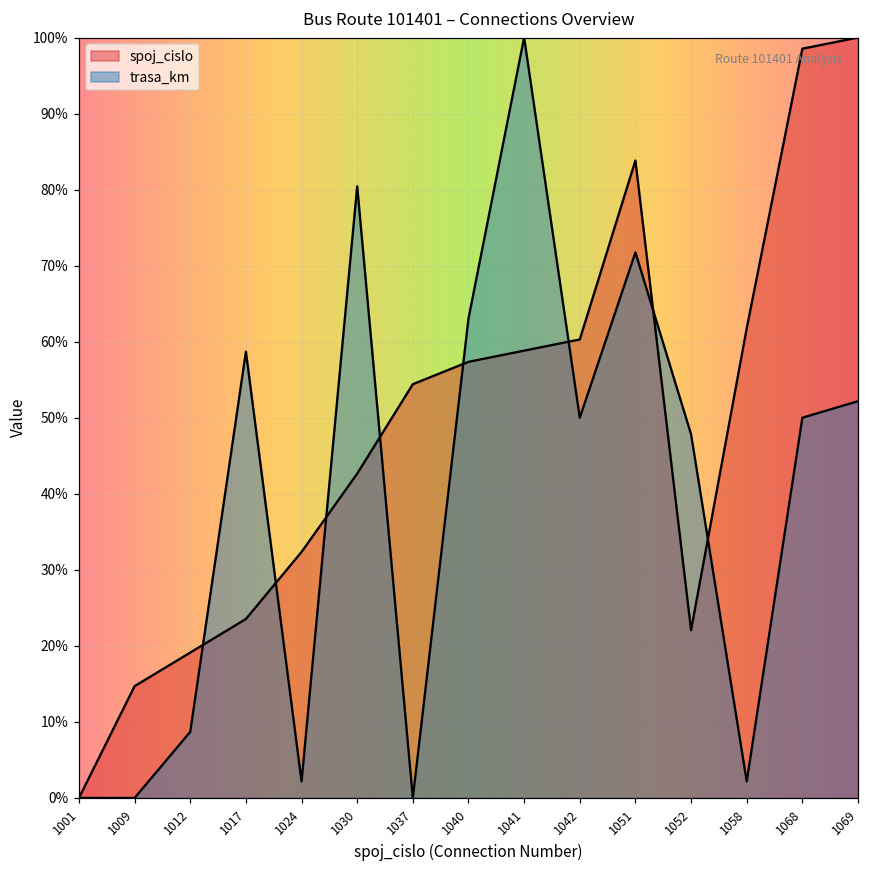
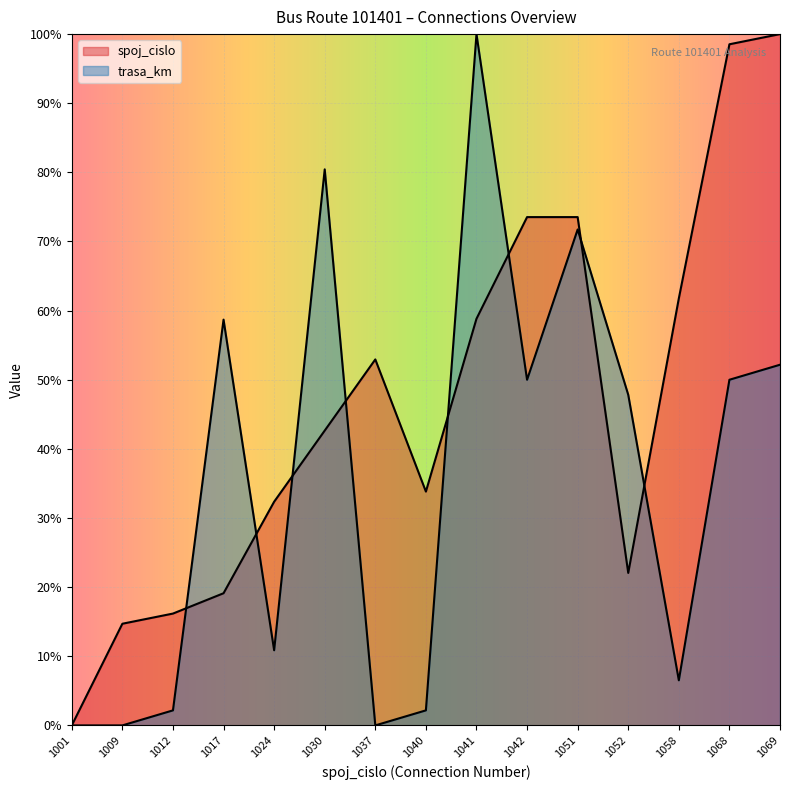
spoj_cislo, 1012: 19% -> 16%
trasa_km, 1012: 9% -> 2%
spoj_cislo, 1017: 24% -> 19%
trasa_km, 1024: 2% -> 11%
spoj_cislo, 1037: 54% -> 53%
spoj_cislo, 1040: 57% -> 34%
trasa_km, 1040: 63% -> 2%
spoj_cislo, 1042: 60% -> 74%
spoj_cislo, 1051: 84% -> 74%
trasa_km, 1058: 2% -> 7%
